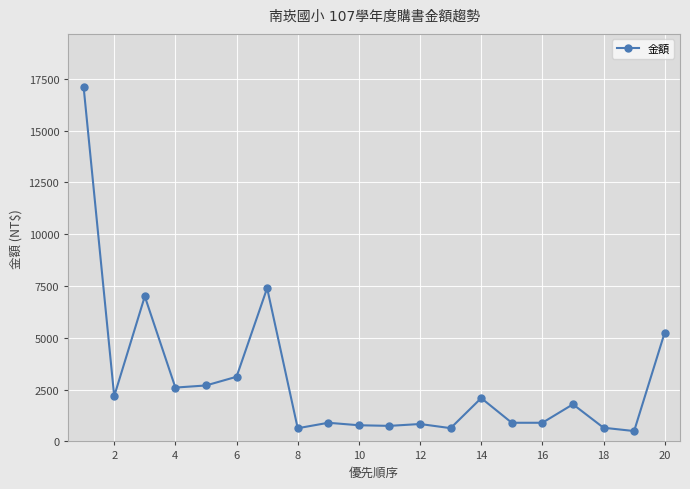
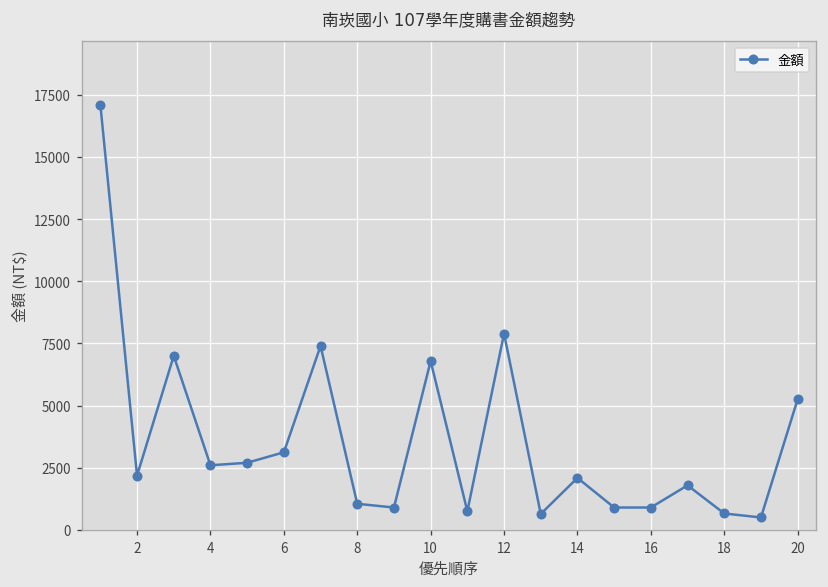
8: 600 -> 1100
10: 800 -> 6800
12: 800 -> 7900
